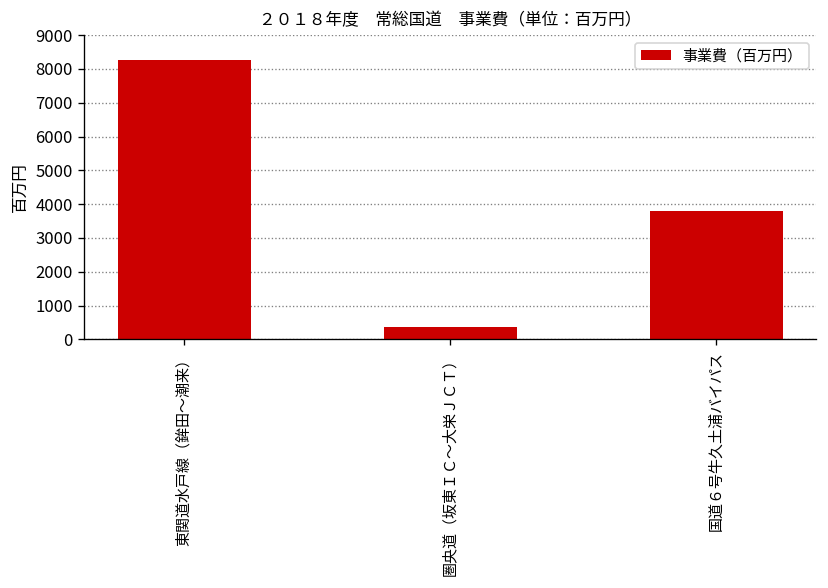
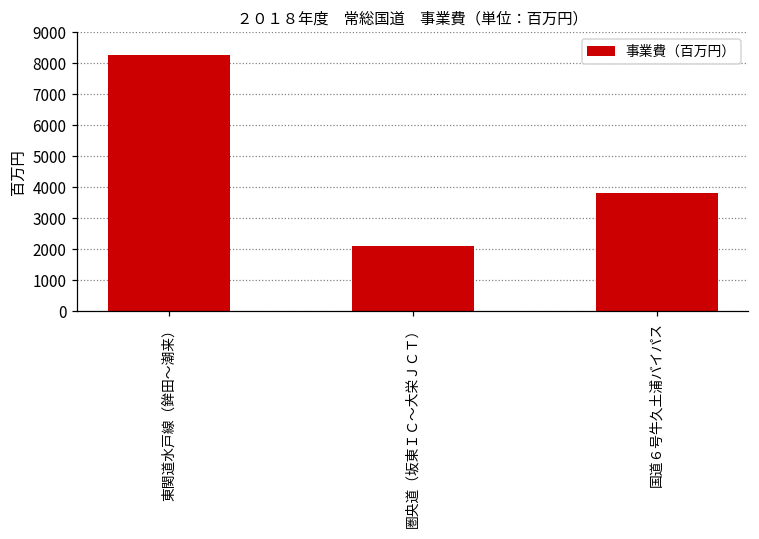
圏央道（坂東ＩＣ～大栄ＪＣＴ）: 400 -> 2100
